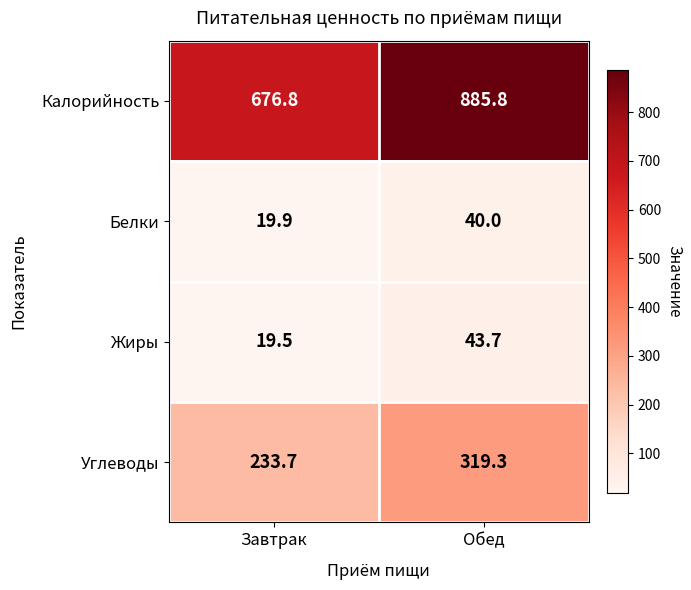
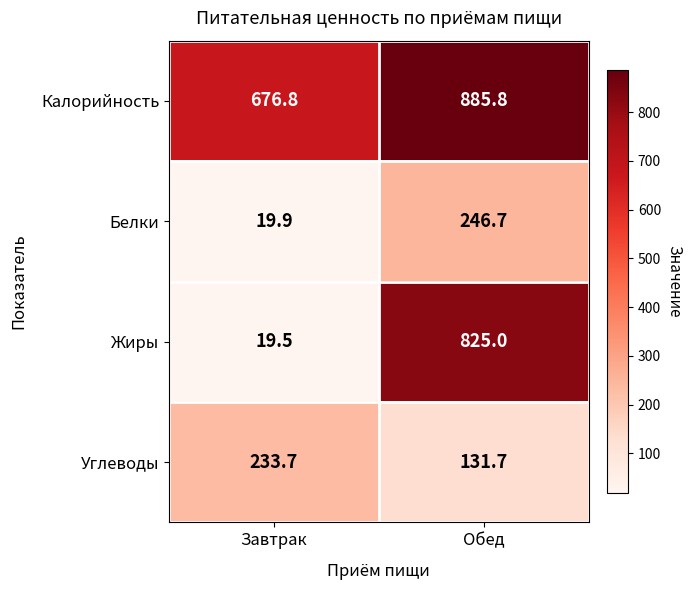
Белки, Обед: 40.0 -> 246.7
Жиры, Обед: 43.7 -> 825.0
Углеводы, Обед: 319.3 -> 131.7
